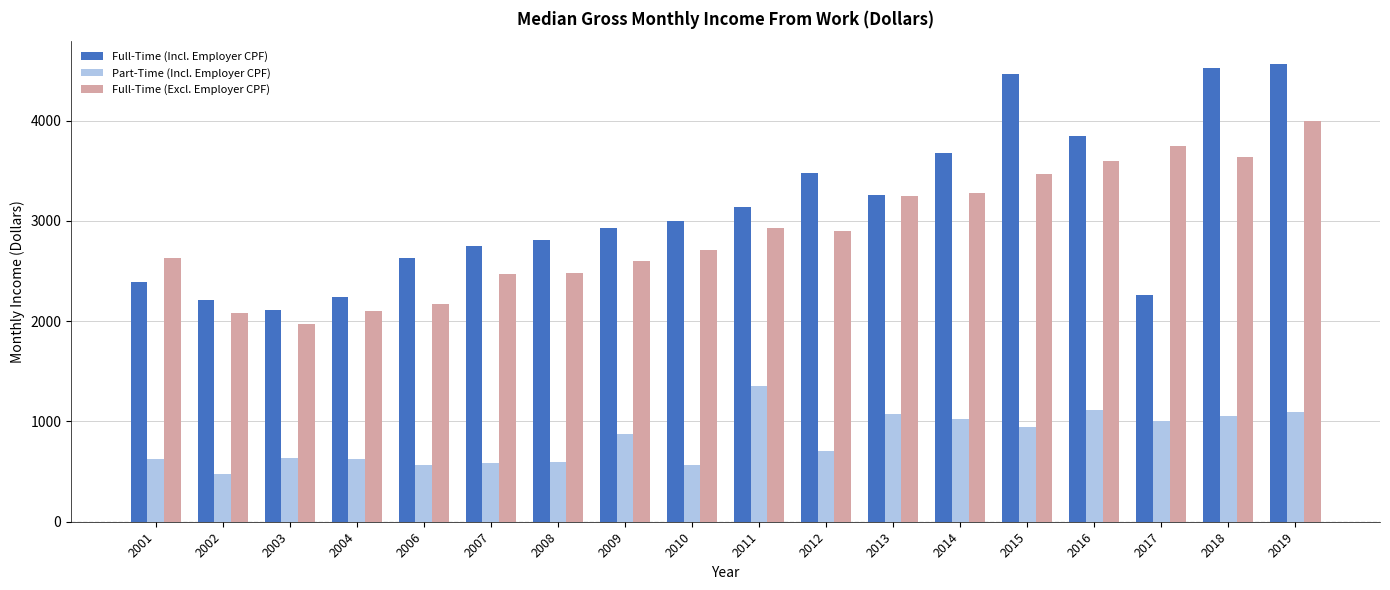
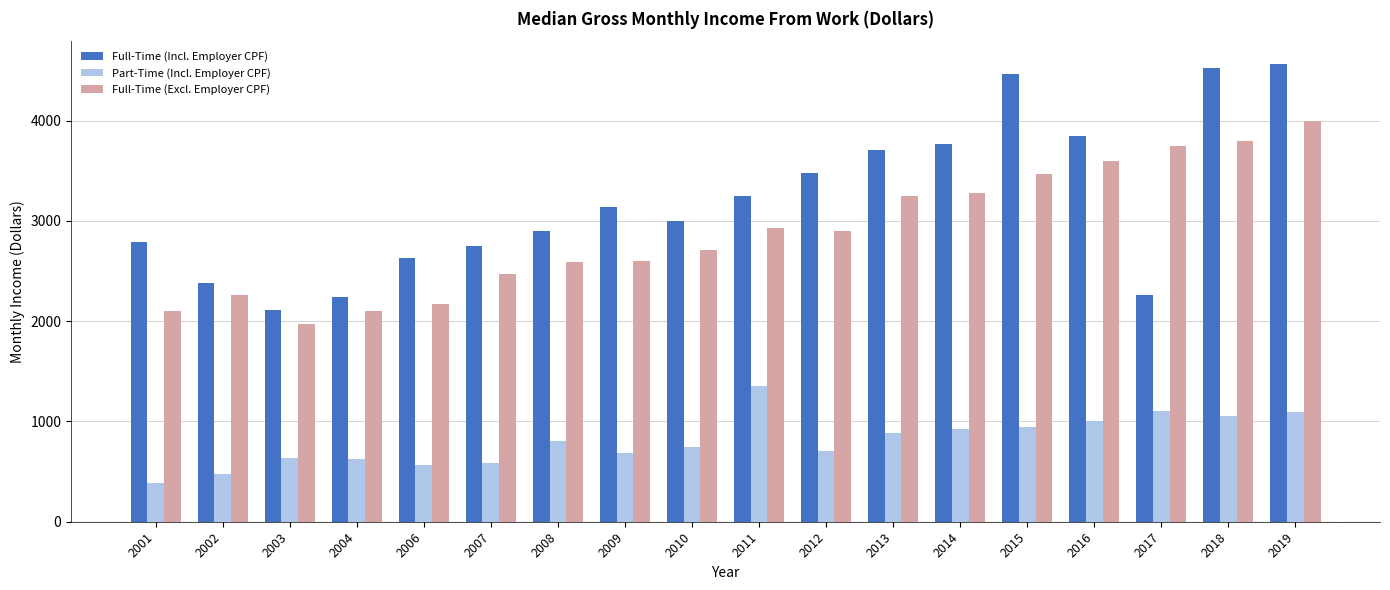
Full-Time (Incl. Employer CPF), 2001: 2390 -> 2790
Part-Time (Incl. Employer CPF), 2001: 630 -> 380
Full-Time (Excl. Employer CPF), 2001: 2630 -> 2100
Full-Time (Incl. Employer CPF), 2002: 2210 -> 2380
Full-Time (Excl. Employer CPF), 2002: 2080 -> 2260
Full-Time (Incl. Employer CPF), 2008: 2810 -> 2900
Part-Time (Incl. Employer CPF), 2008: 600 -> 810
Full-Time (Excl. Employer CPF), 2008: 2480 -> 2590
Full-Time (Incl. Employer CPF), 2009: 2930 -> 3130
Part-Time (Incl. Employer CPF), 2009: 870 -> 680
Part-Time (Incl. Employer CPF), 2010: 570 -> 750
Full-Time (Incl. Employer CPF), 2011: 3140 -> 3250
Full-Time (Incl. Employer CPF), 2013: 3260 -> 3710
Part-Time (Incl. Employer CPF), 2013: 1070 -> 890
Full-Time (Incl. Employer CPF), 2014: 3670 -> 3770
Part-Time (Incl. Employer CPF), 2014: 1020 -> 930
Part-Time (Incl. Employer CPF), 2016: 1110 -> 1000
Part-Time (Incl. Employer CPF), 2017: 1000 -> 1110
Full-Time (Excl. Employer CPF), 2018: 3640 -> 3800
